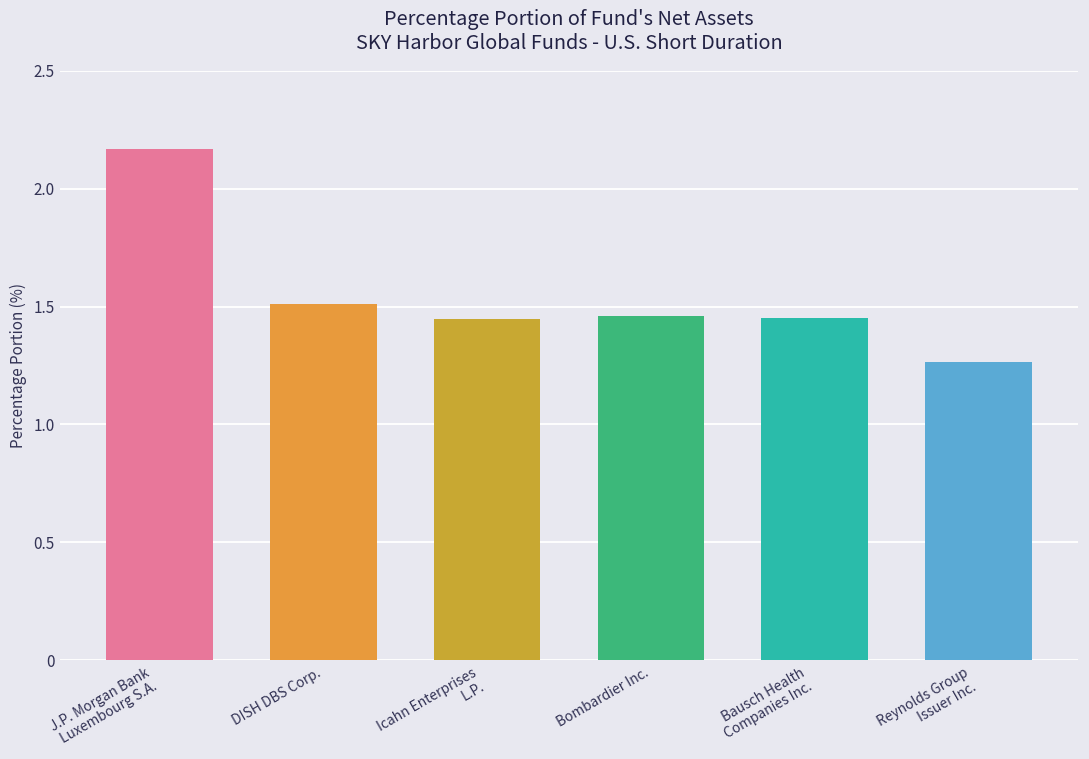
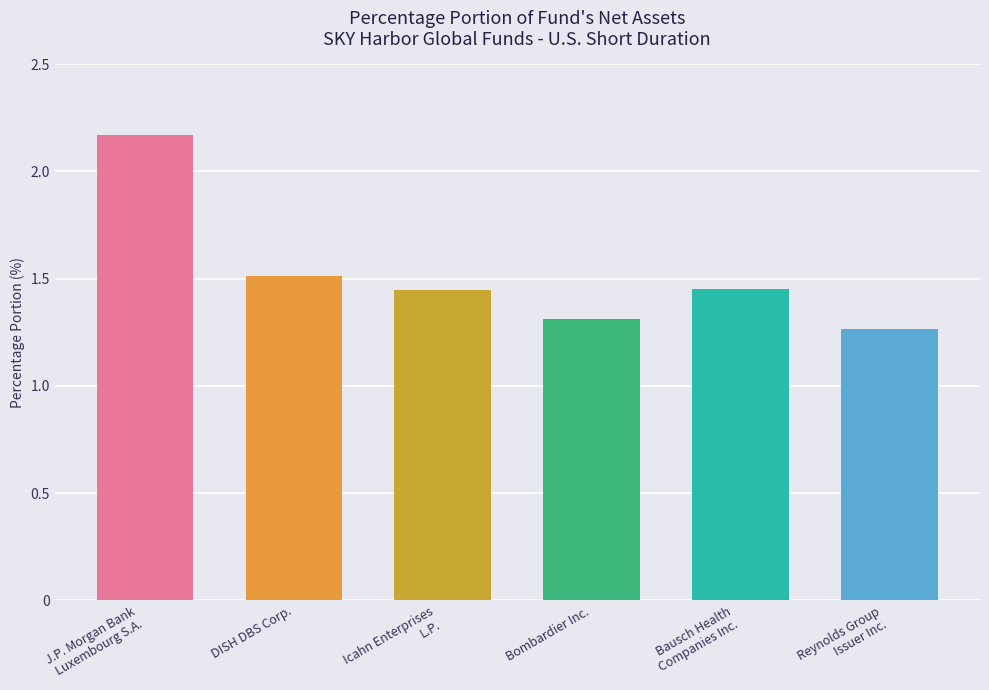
Bombardier Inc.: 1.46 -> 1.31
